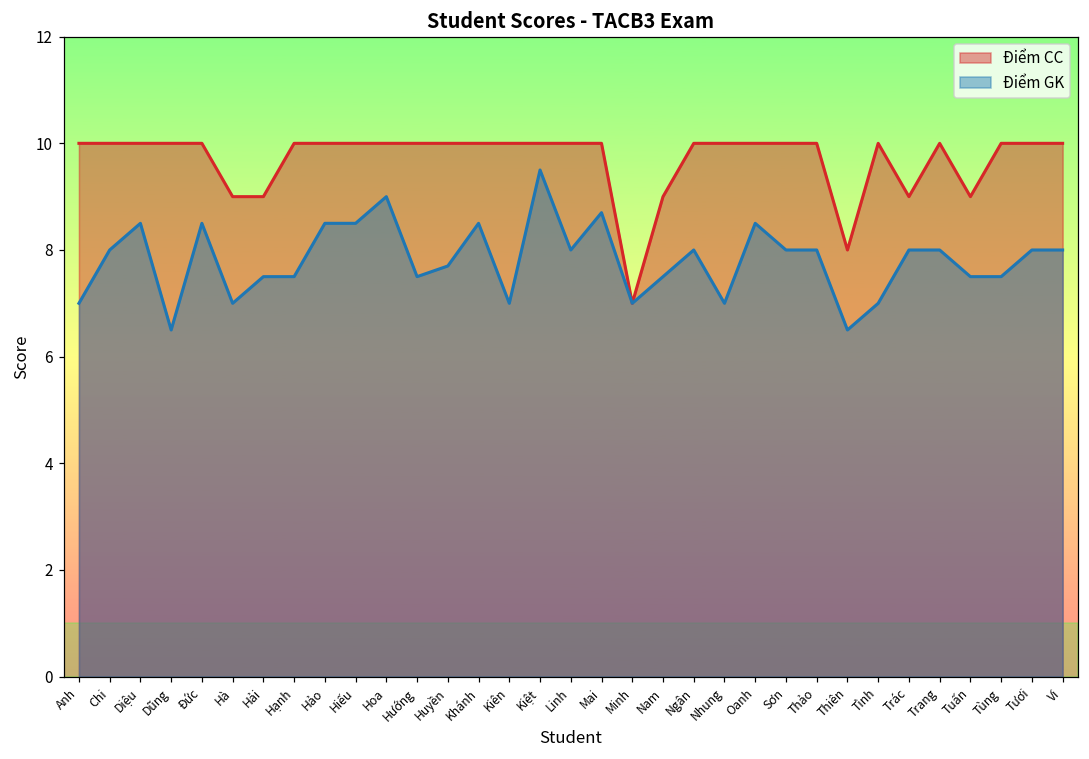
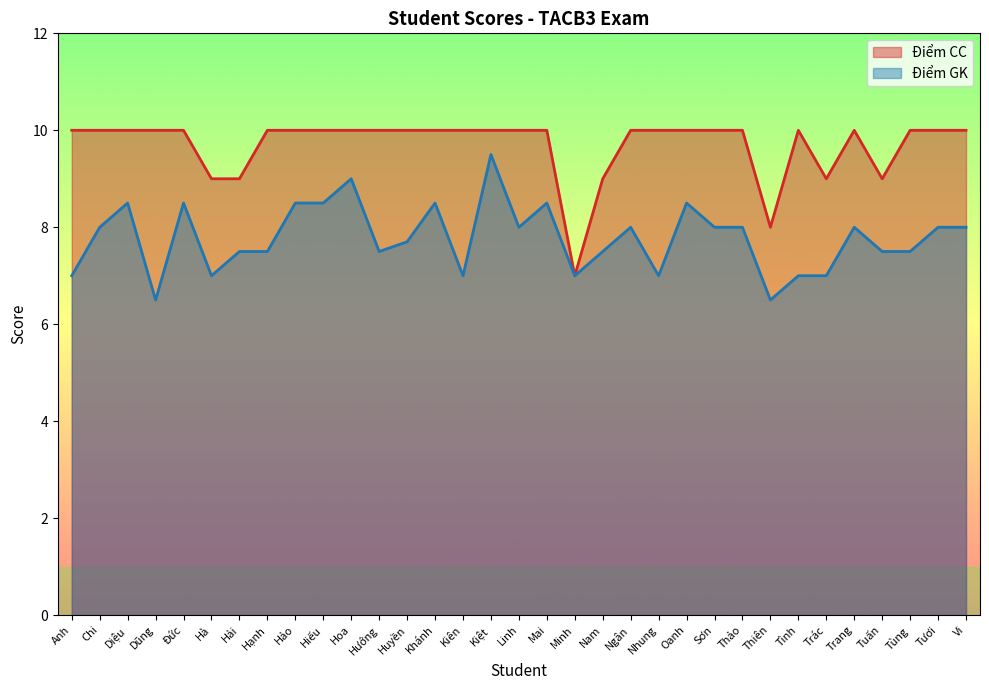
Điểm GK, Mai: 8.7 -> 8.5
Điểm GK, Trác: 8 -> 7
